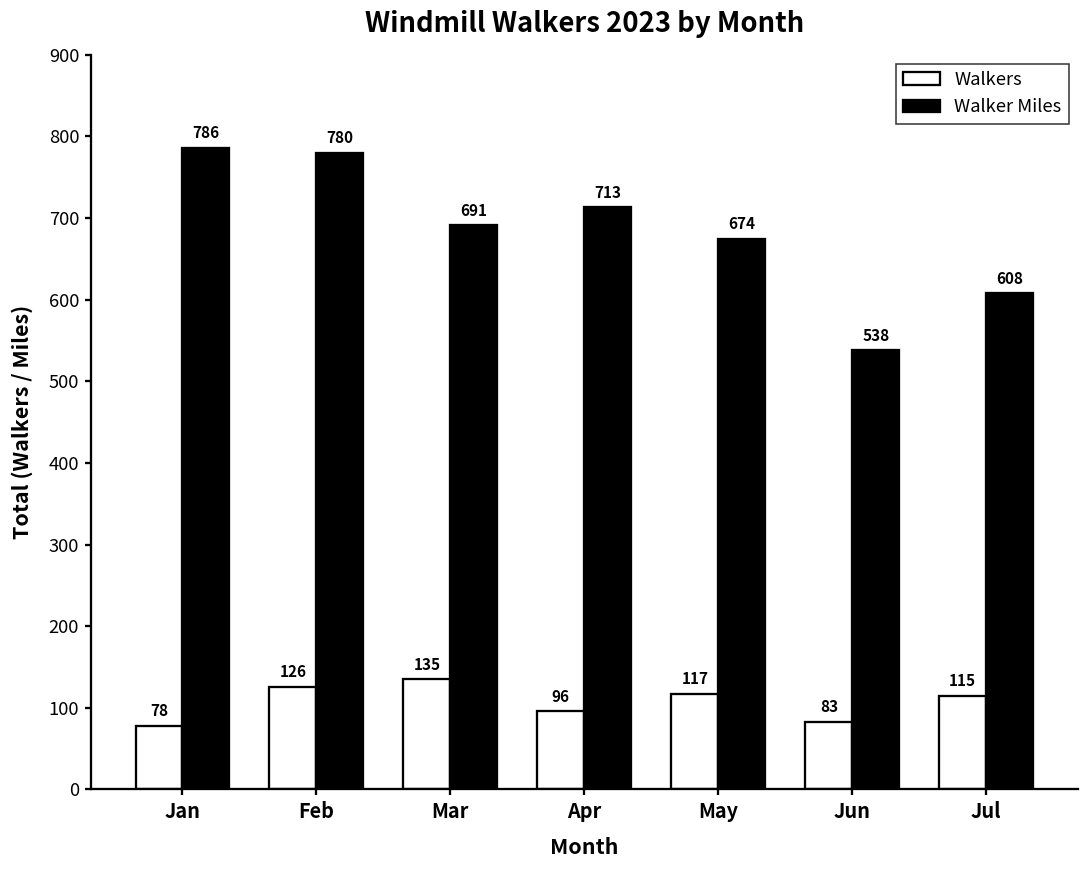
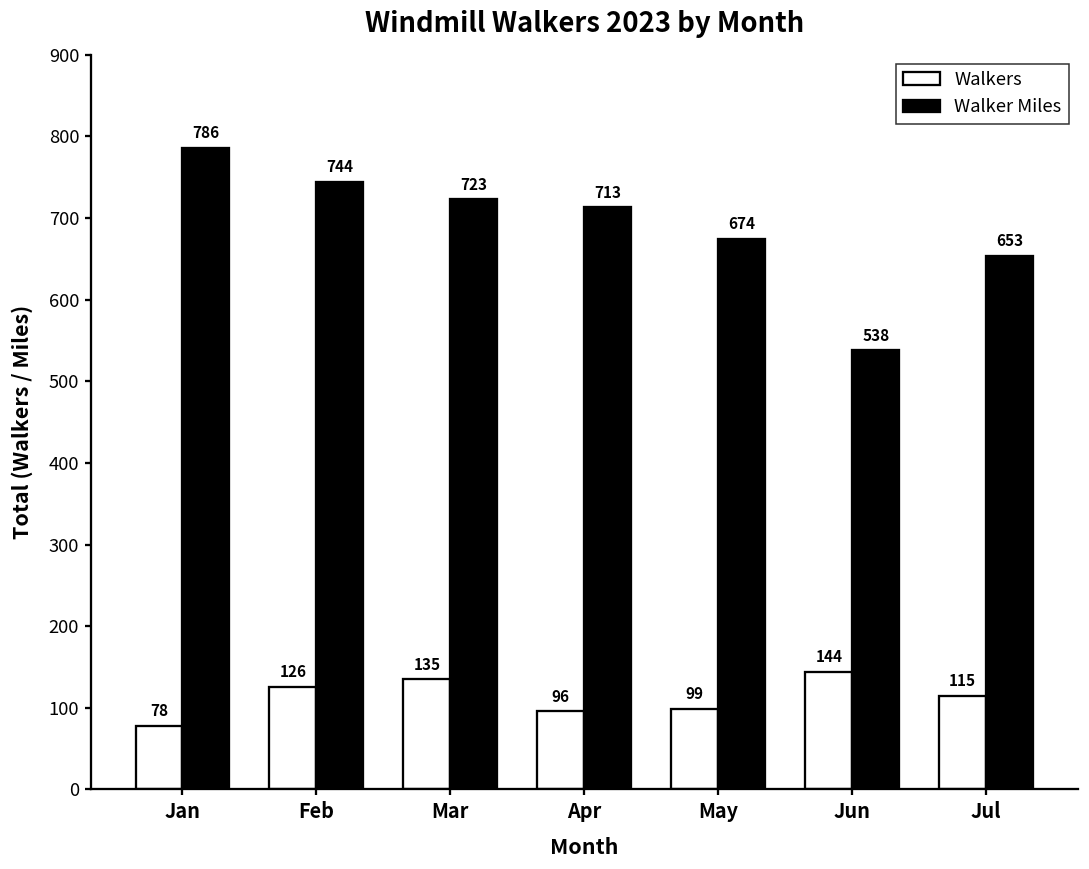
Walker Miles, Feb: 780 -> 744
Walker Miles, Mar: 691 -> 723
Walkers, May: 117 -> 99
Walkers, Jun: 83 -> 144
Walker Miles, Jul: 608 -> 653
